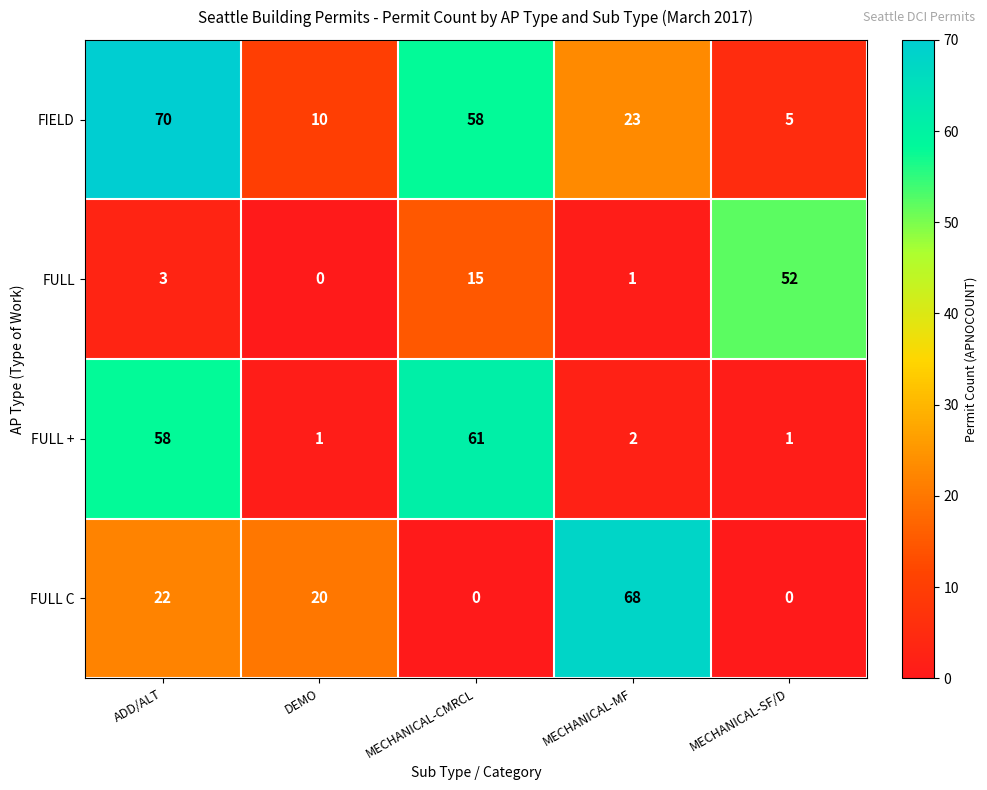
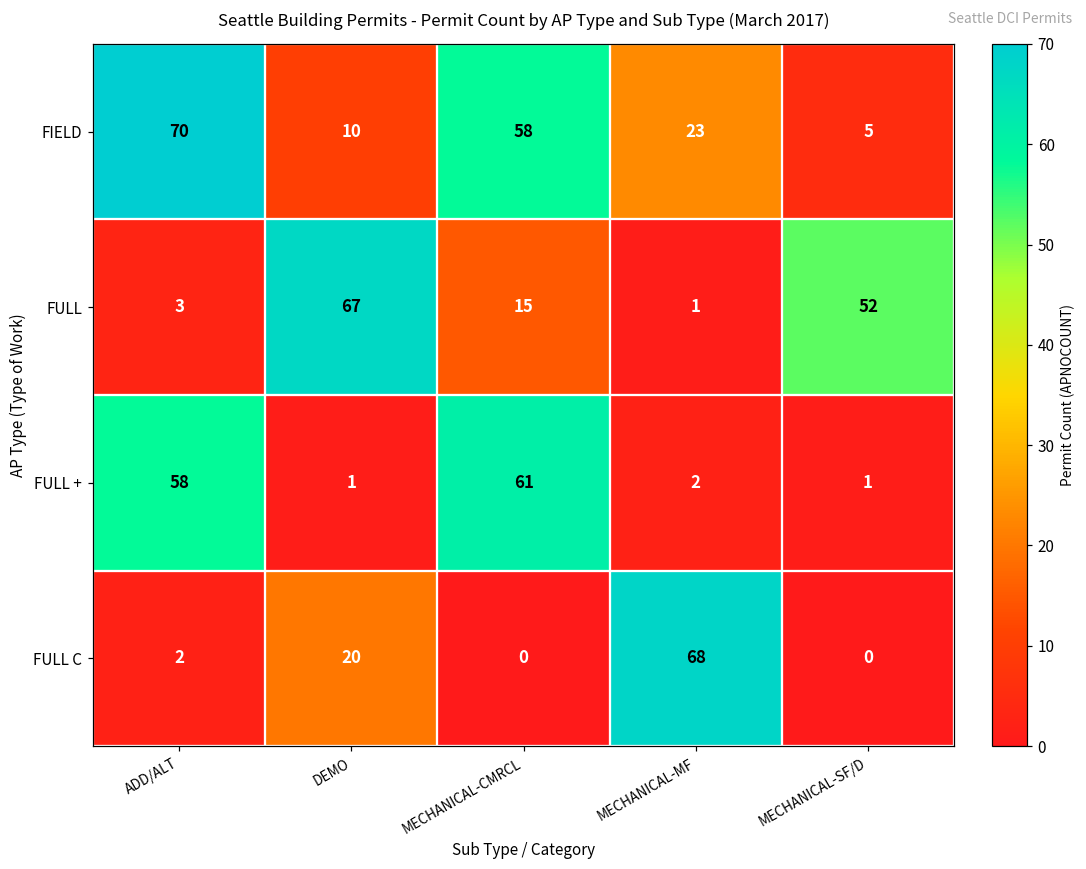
FULL, DEMO: 0 -> 67
FULL C, ADD/ALT: 22 -> 2
